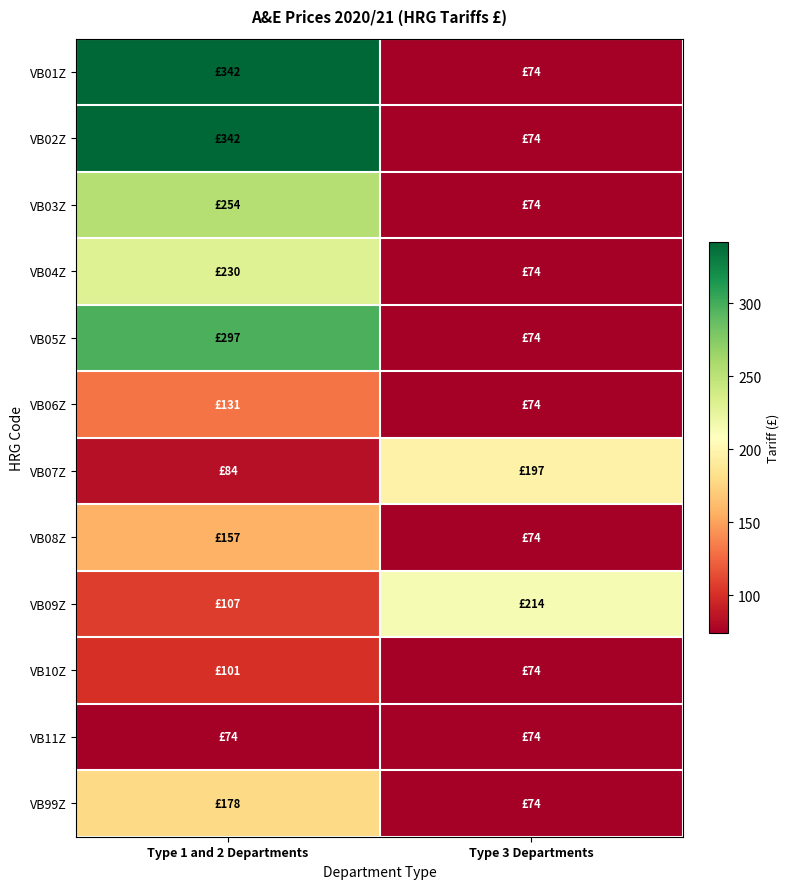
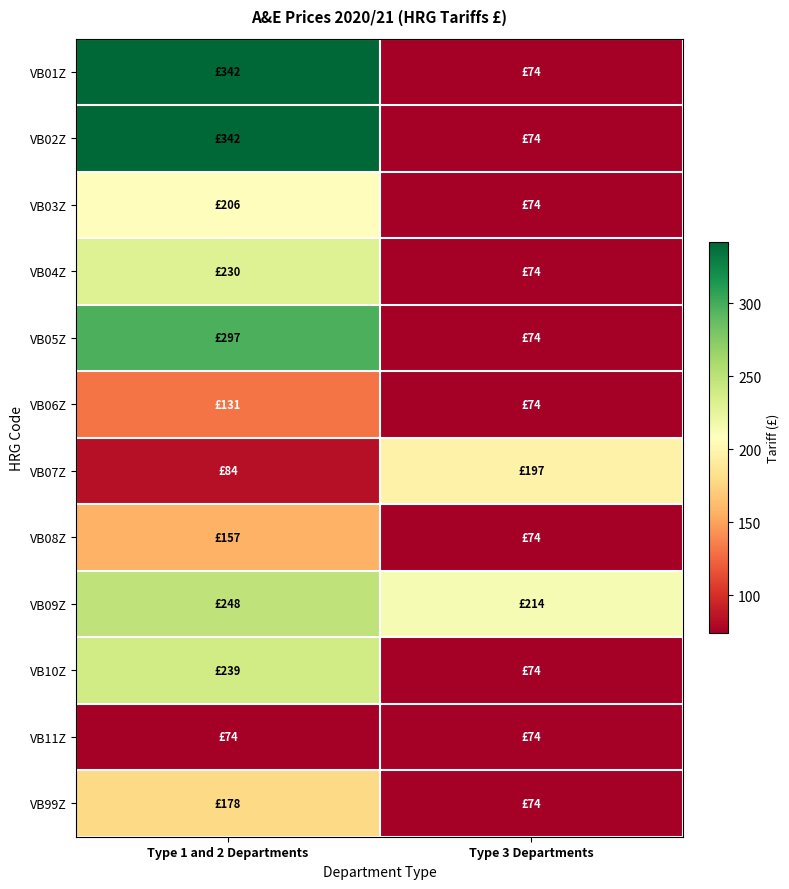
VB03Z, Type 1 and 2 Departments: £254 -> £206
VB09Z, Type 1 and 2 Departments: £107 -> £248
VB10Z, Type 1 and 2 Departments: £101 -> £239
